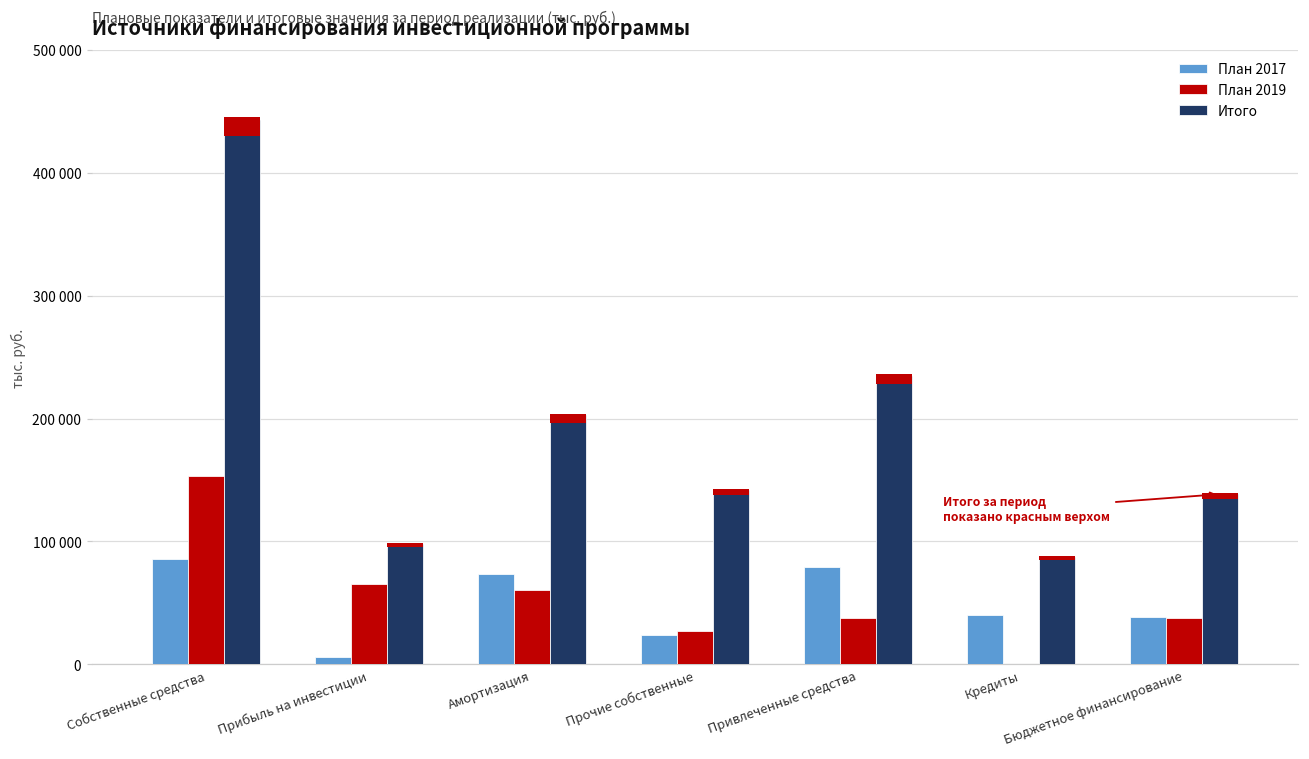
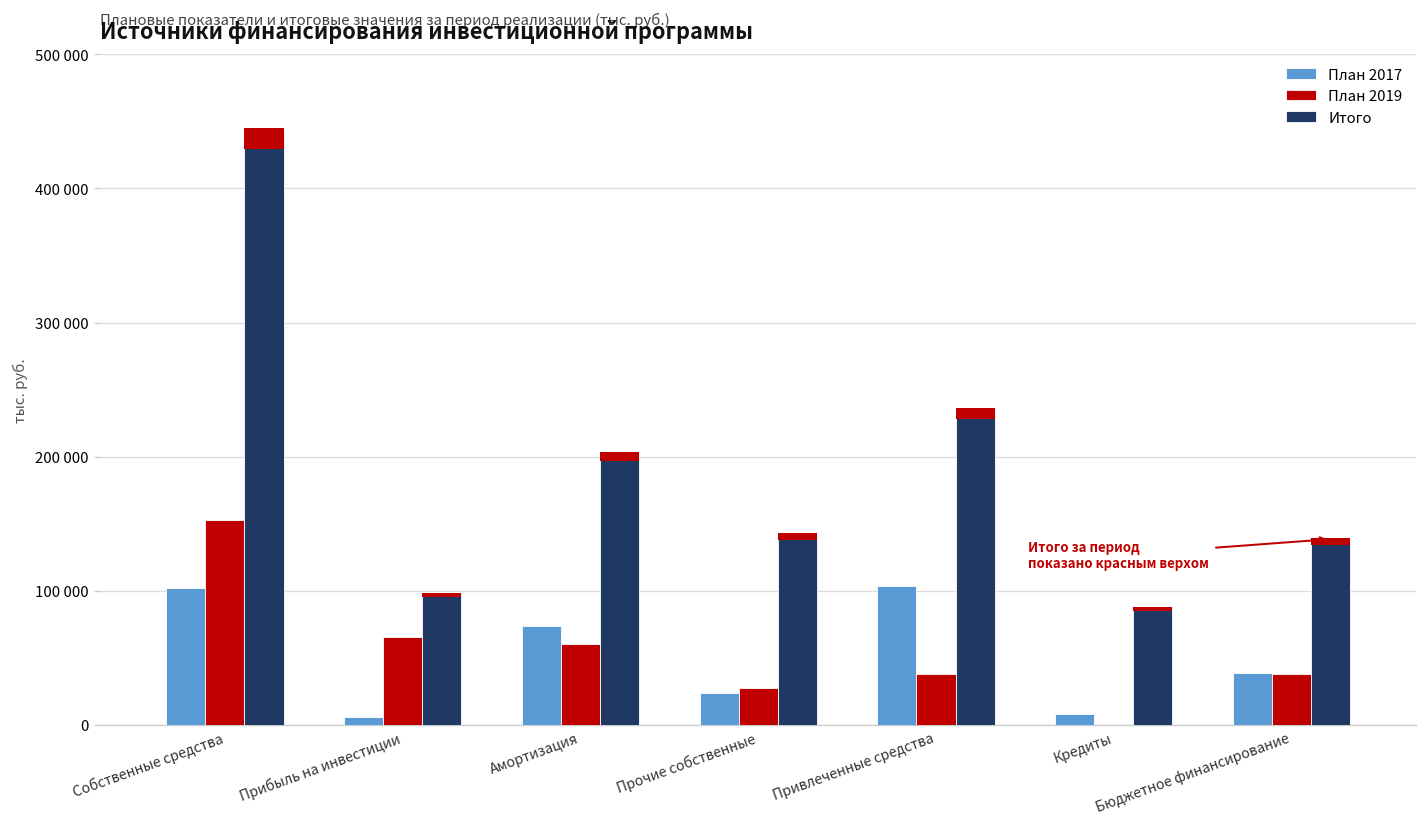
План 2017, Собственные средства: 86000 -> 102000
План 2017, Привлеченные средства: 79000 -> 103000
План 2017, Кредиты: 41000 -> 8000
